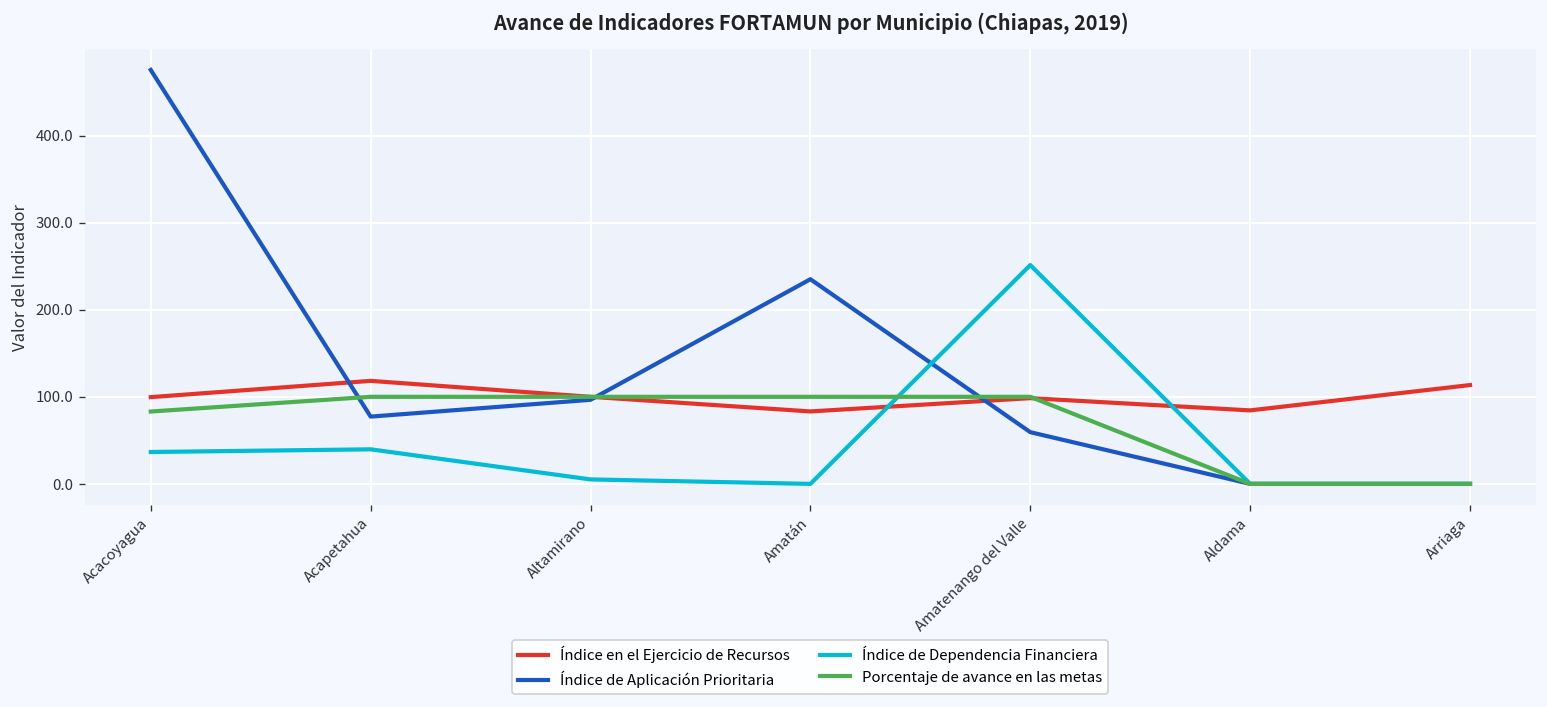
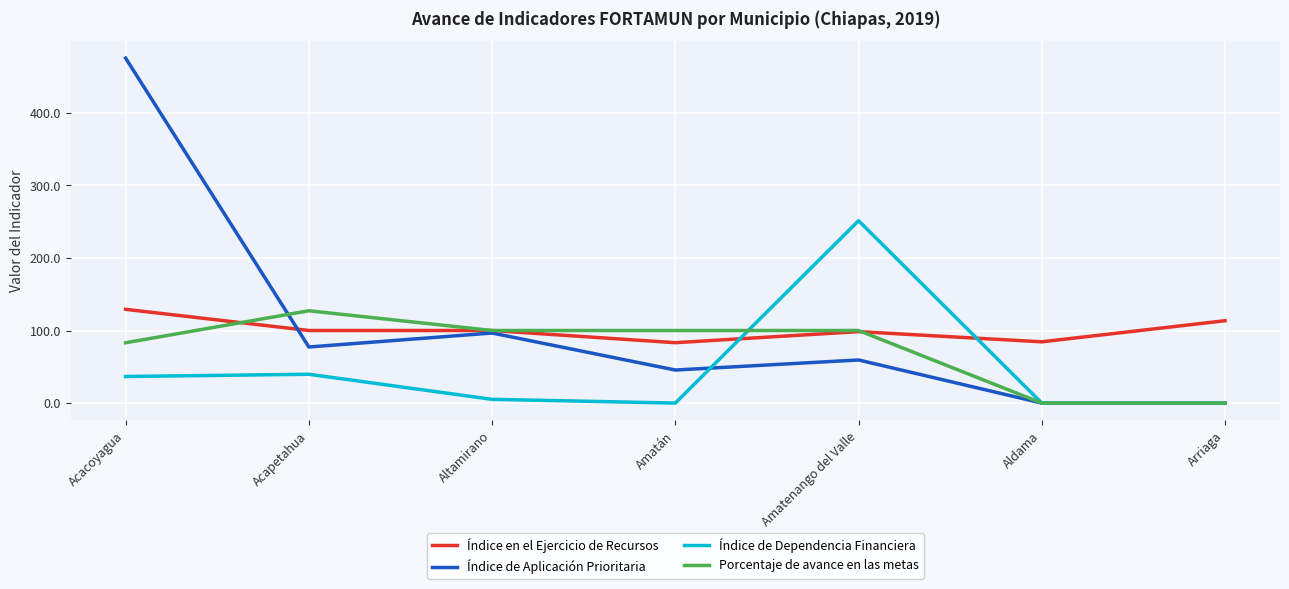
Índice en el Ejercicio de Recursos, Acacoyagua: 100 -> 130
Índice en el Ejercicio de Recursos, Acapetahua: 120 -> 100
Porcentaje de avance en las metas, Acapetahua: 100 -> 130
Índice de Aplicación Prioritaria, Amatán: 240 -> 50
